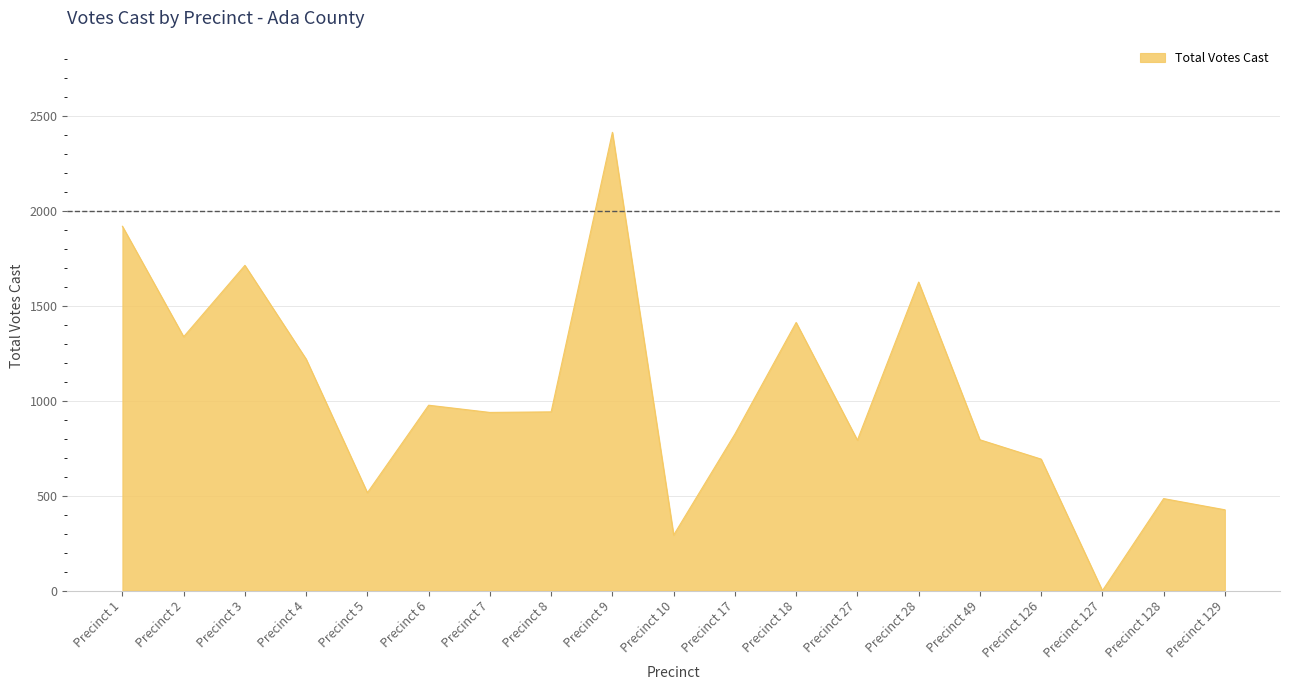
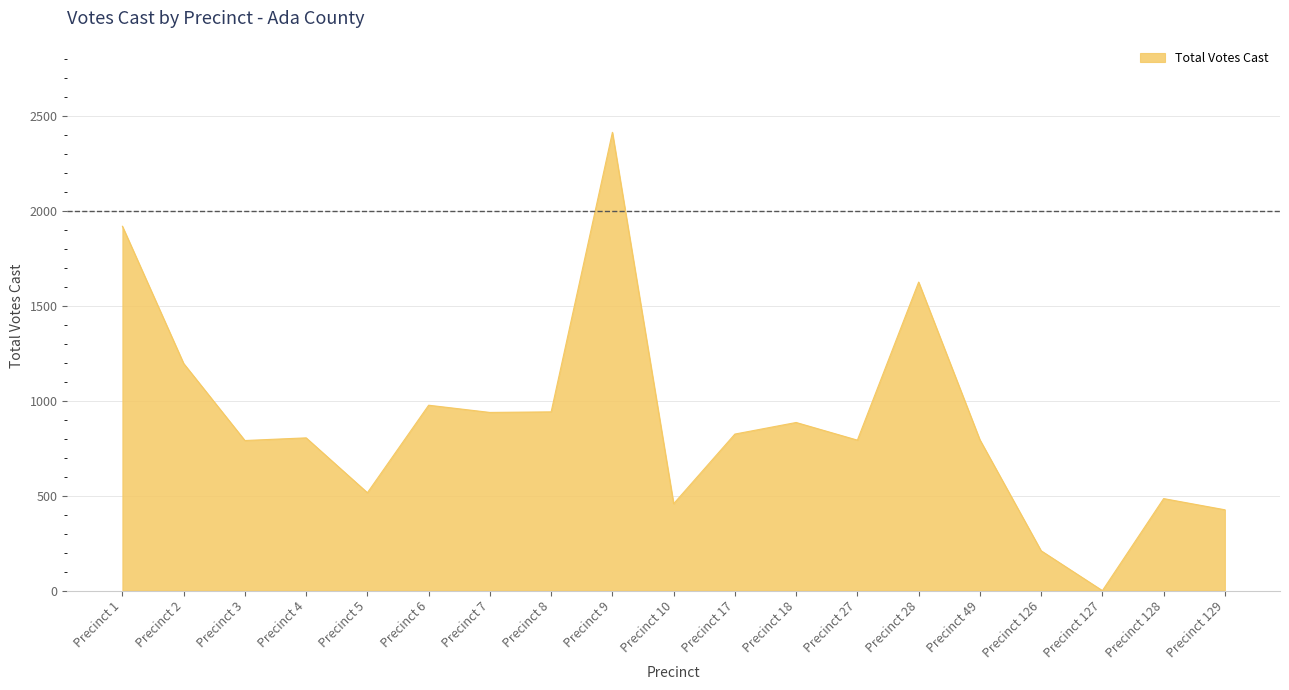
Precinct 2: 1340 -> 1200
Precinct 3: 1710 -> 790
Precinct 4: 1220 -> 810
Precinct 10: 290 -> 460
Precinct 18: 1410 -> 890
Precinct 126: 690 -> 210
